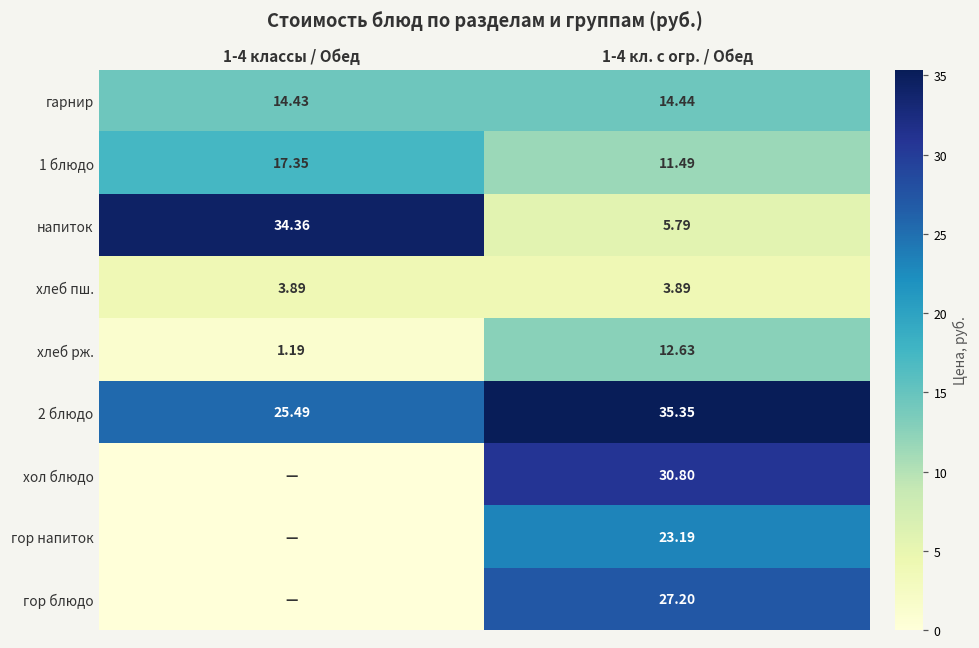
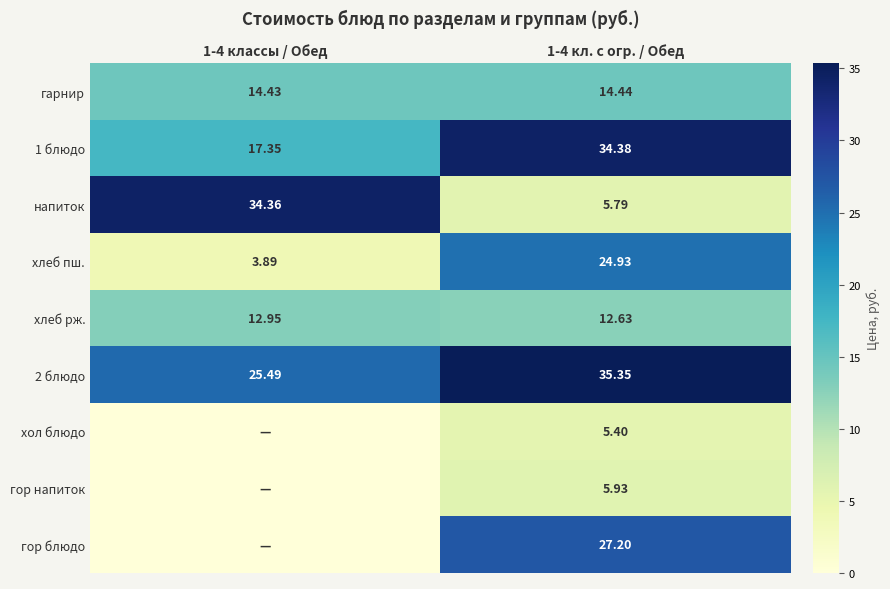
1 блюдо, 1-4 кл. с огр. / Обед: 11.49 -> 34.38
хлеб пш., 1-4 кл. с огр. / Обед: 3.89 -> 24.93
хлеб рж., 1-4 классы / Обед: 1.19 -> 12.95
хол блюдо, 1-4 кл. с огр. / Обед: 30.80 -> 5.40
гор напиток, 1-4 кл. с огр. / Обед: 23.19 -> 5.93
